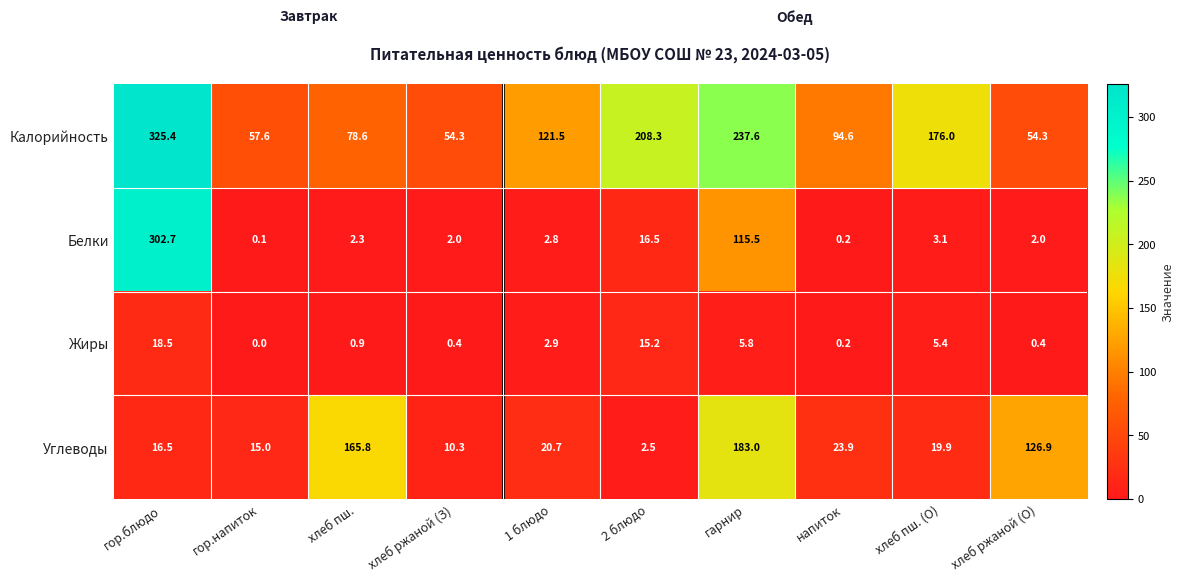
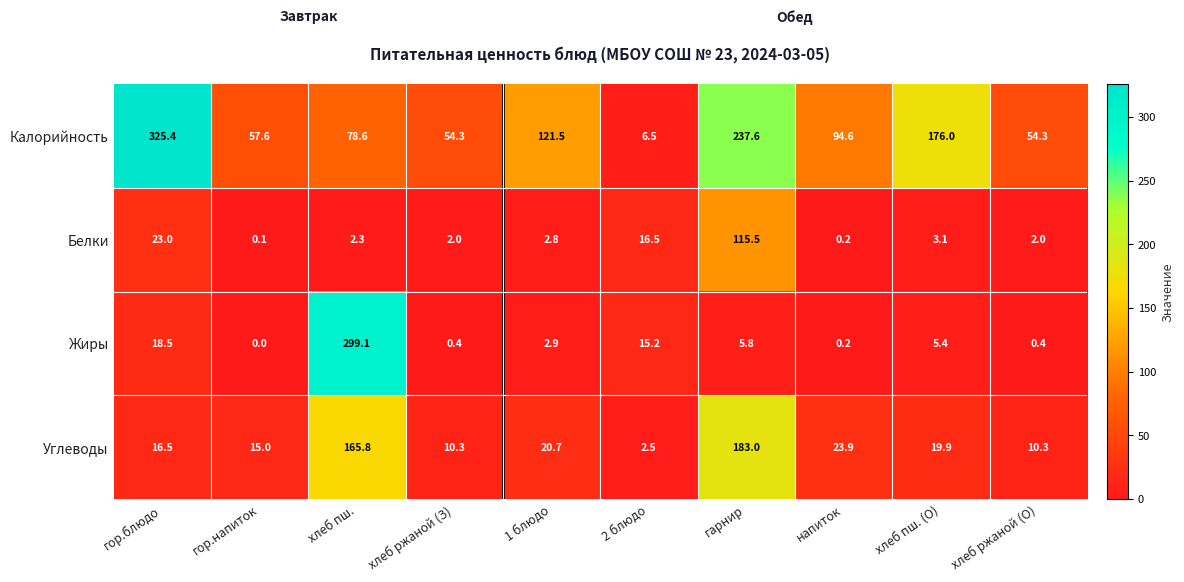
Калорийность, 2 блюдо: 208.3 -> 6.5
Белки, гор.блюдо: 302.7 -> 23.0
Жиры, хлеб пш.: 0.9 -> 299.1
Углеводы, хлеб ржаной (О): 126.9 -> 10.3
